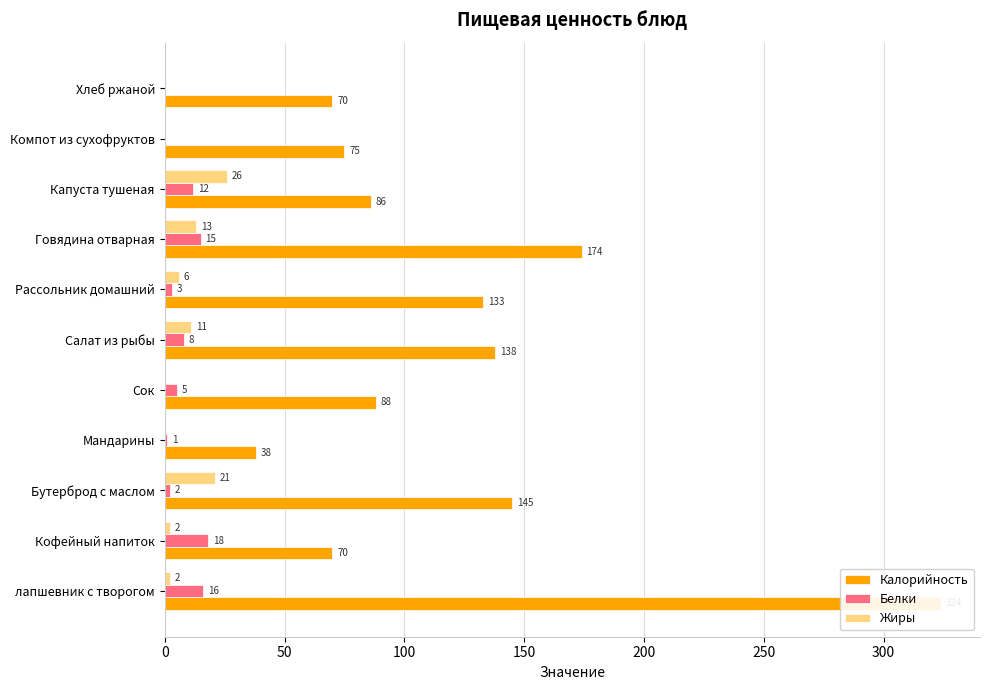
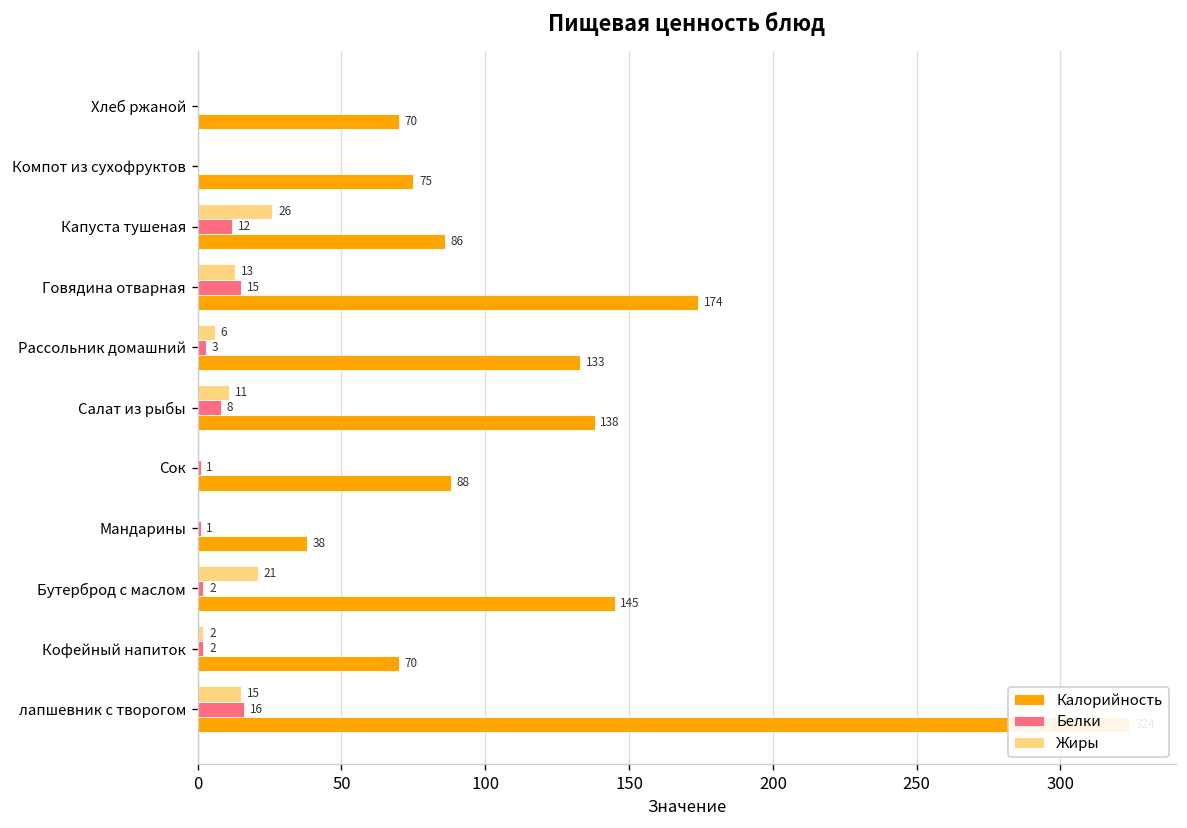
Белки, Сок: 5 -> 1
Белки, Кофейный напиток: 18 -> 2
Жиры, лапшевник с творогом: 2 -> 15
